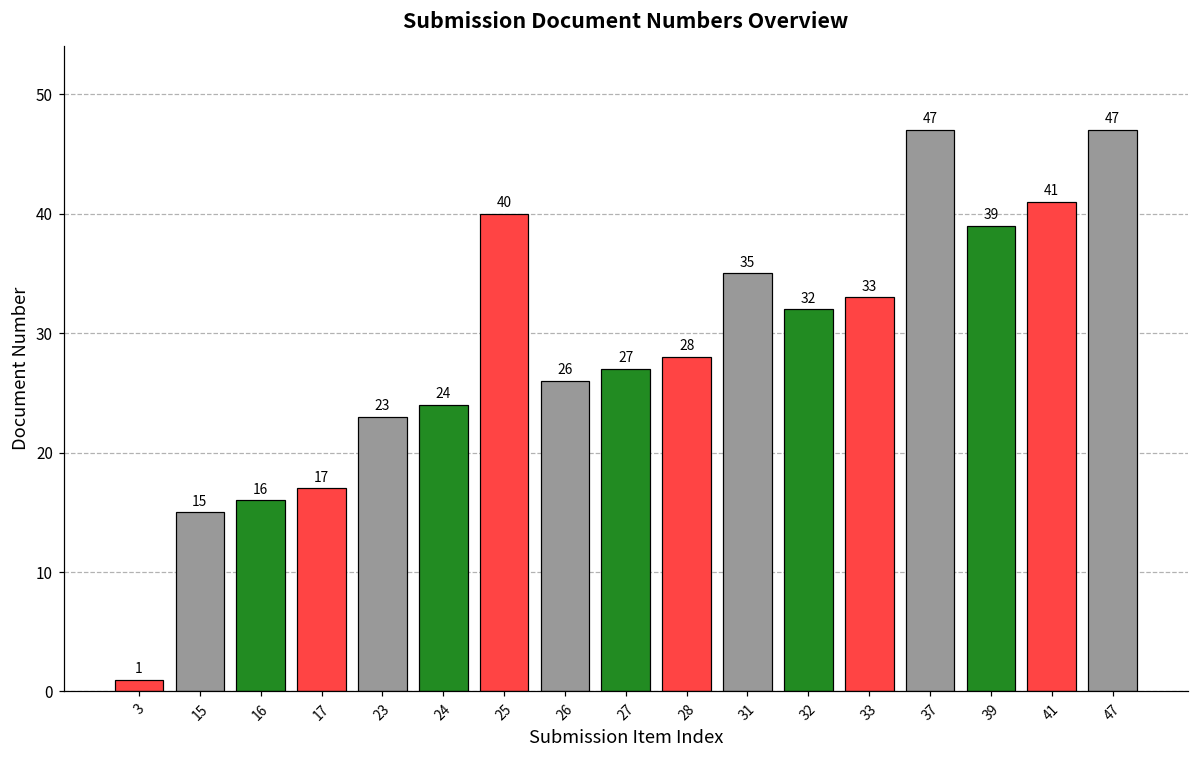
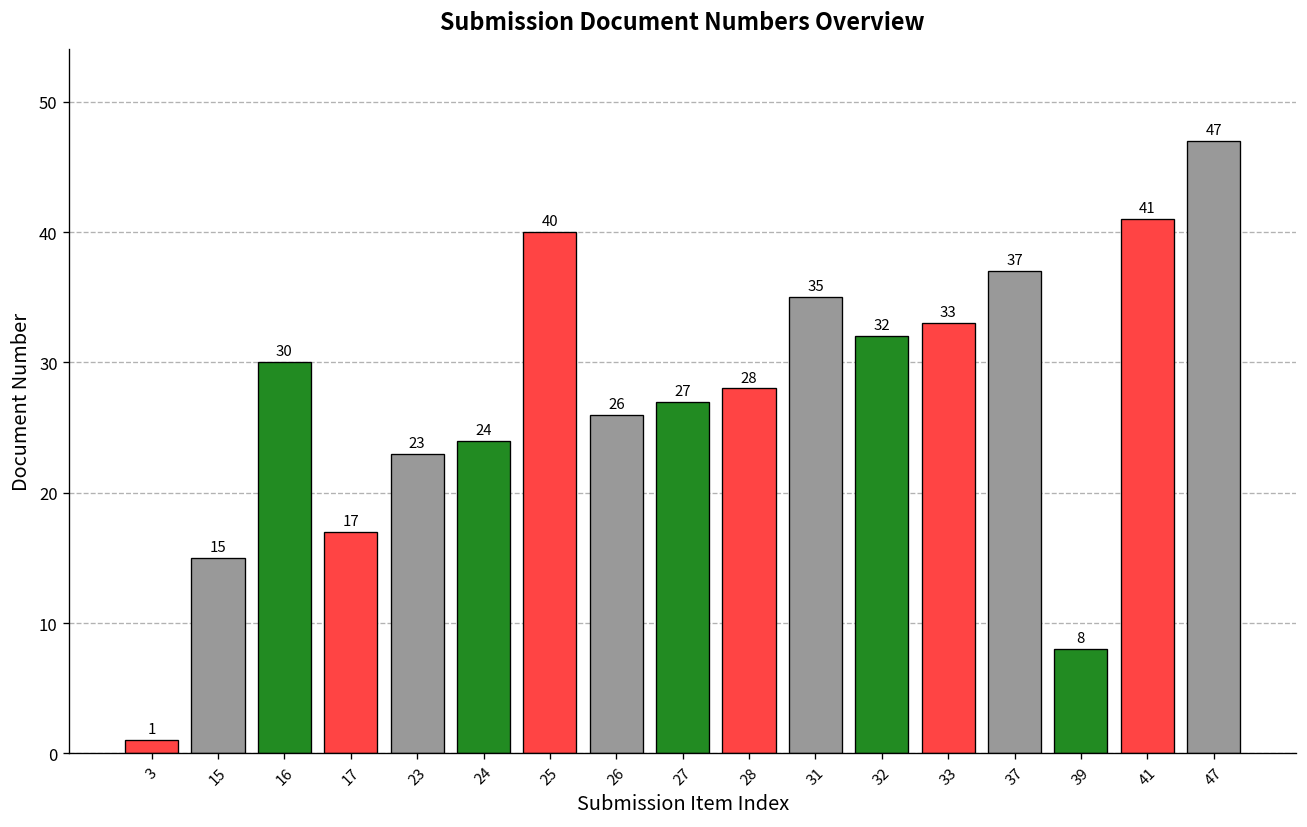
16: 16 -> 30
37: 47 -> 37
39: 39 -> 8
